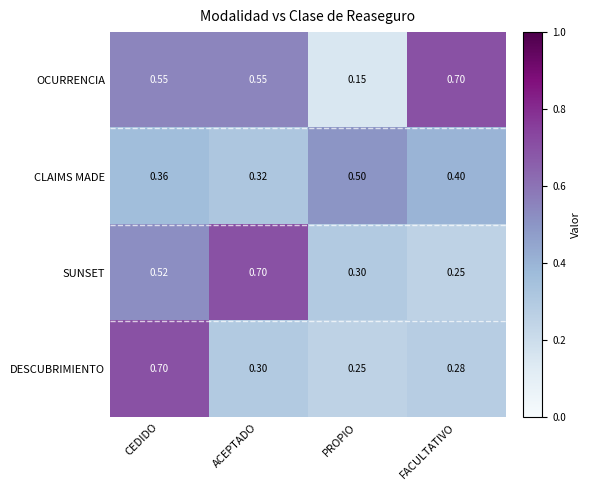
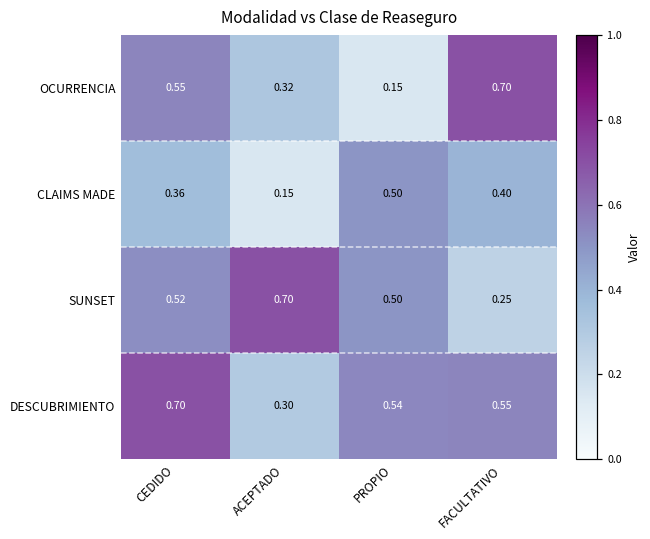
OCURRENCIA, ACEPTADO: 0.55 -> 0.32
CLAIMS MADE, ACEPTADO: 0.32 -> 0.15
SUNSET, PROPIO: 0.30 -> 0.50
DESCUBRIMIENTO, PROPIO: 0.25 -> 0.54
DESCUBRIMIENTO, FACULTATIVO: 0.28 -> 0.55
